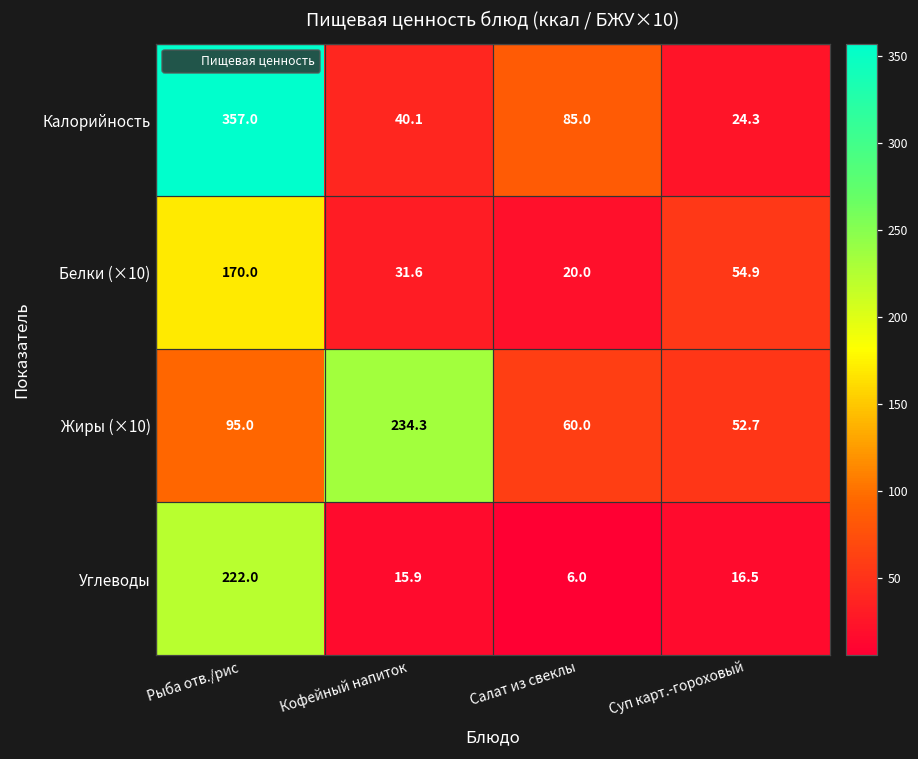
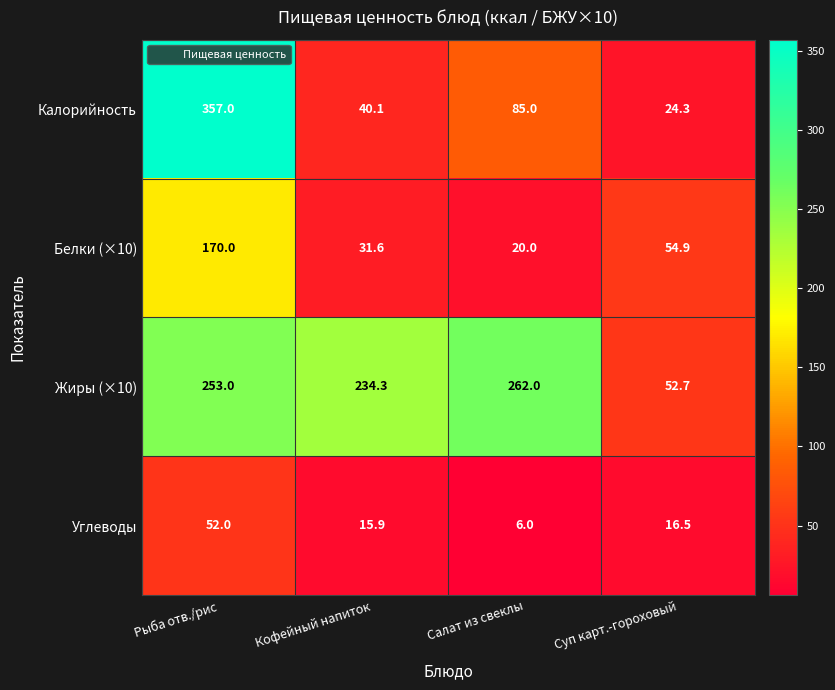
Жиры (×10), Рыба отв./рис: 95.0 -> 253.0
Жиры (×10), Салат из свеклы: 60.0 -> 262.0
Углеводы, Рыба отв./рис: 222.0 -> 52.0
